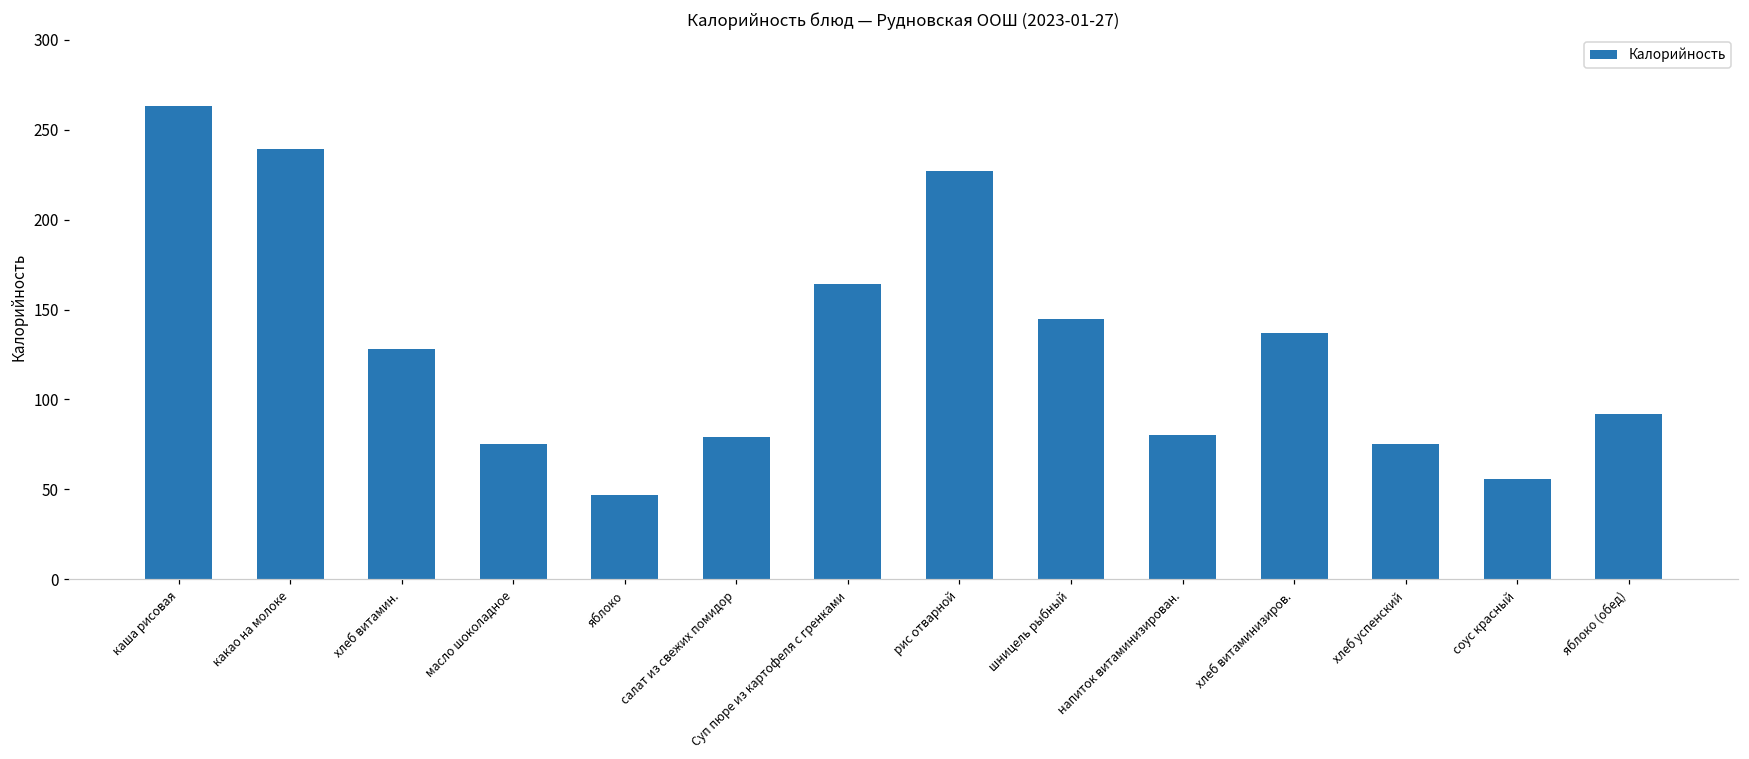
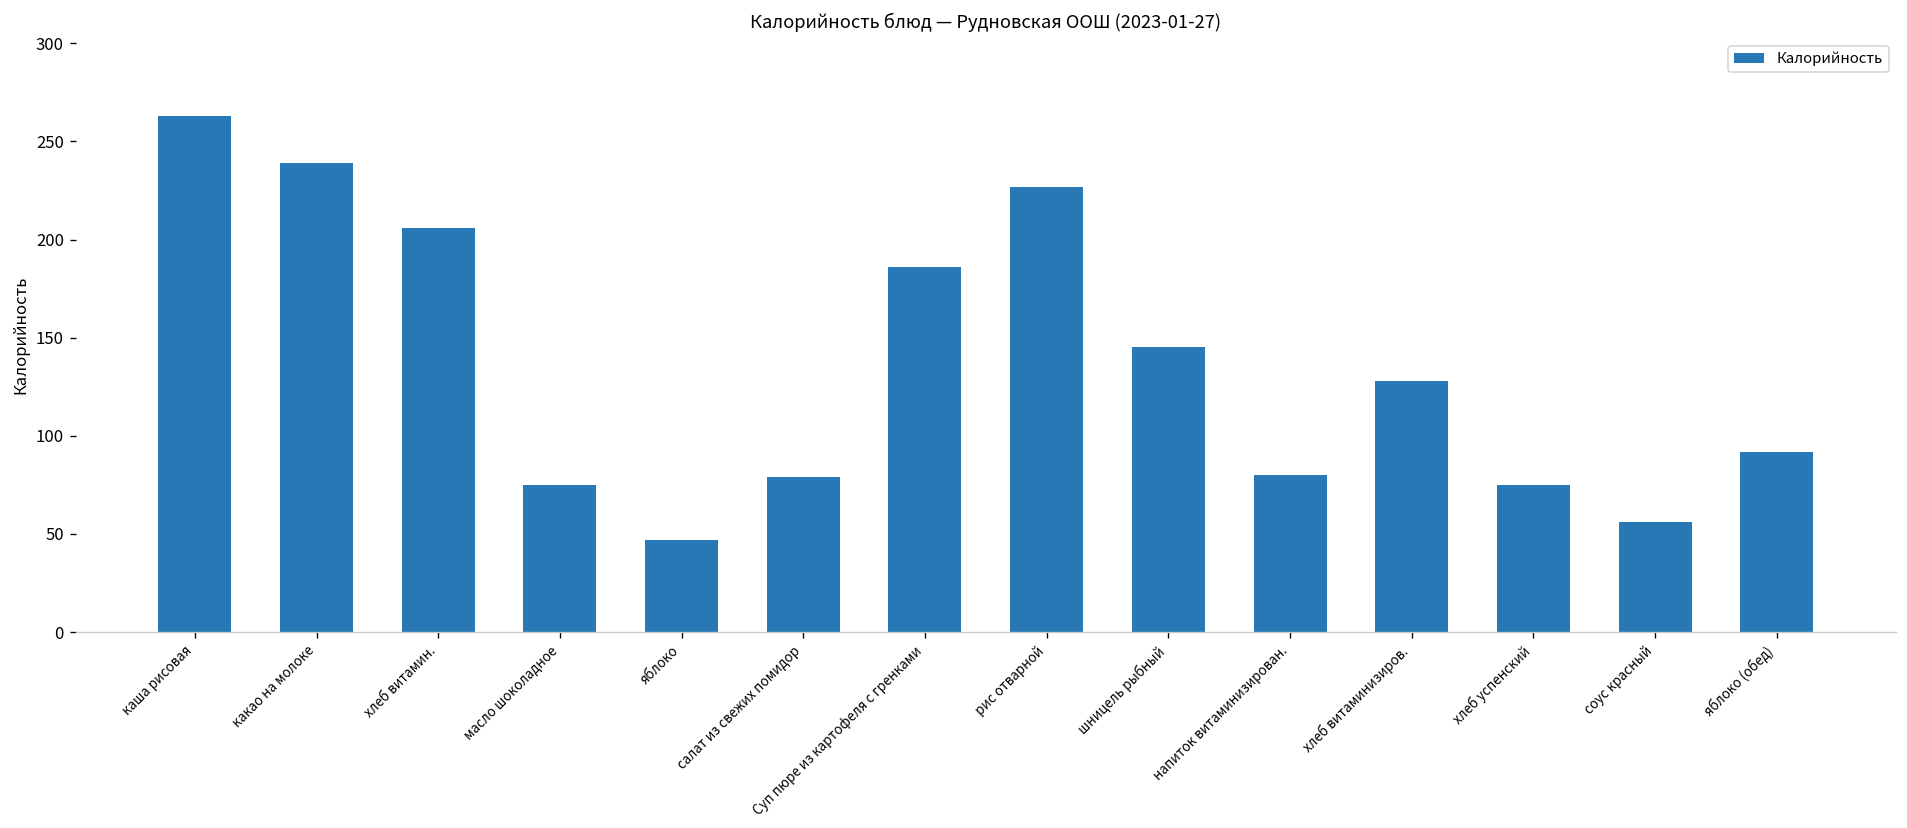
хлеб витамин.: 128 -> 206
Суп пюре из картофеля с гренками: 164 -> 186
хлеб витаминизиров.: 137 -> 128
